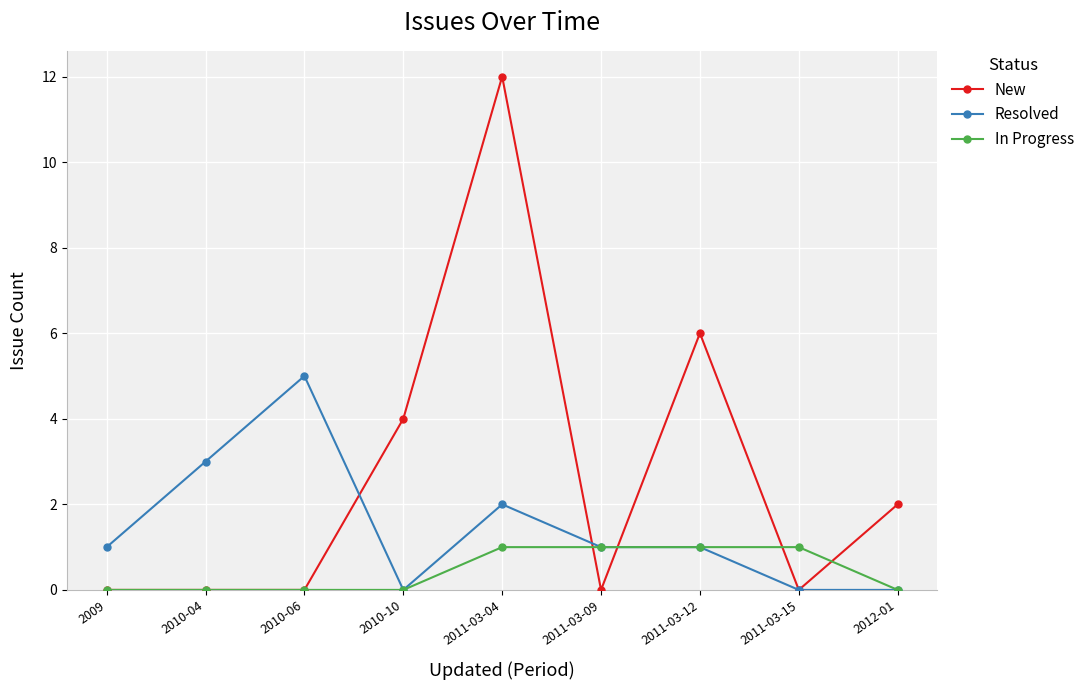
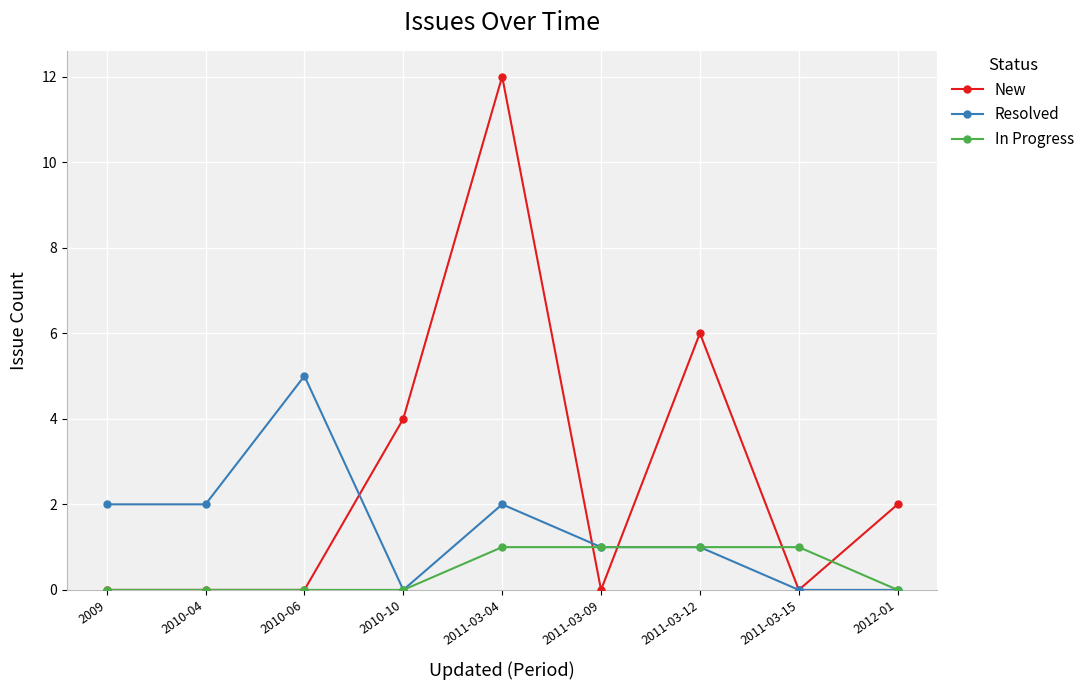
Resolved, 2009: 1 -> 2
Resolved, 2010-04: 3 -> 2
